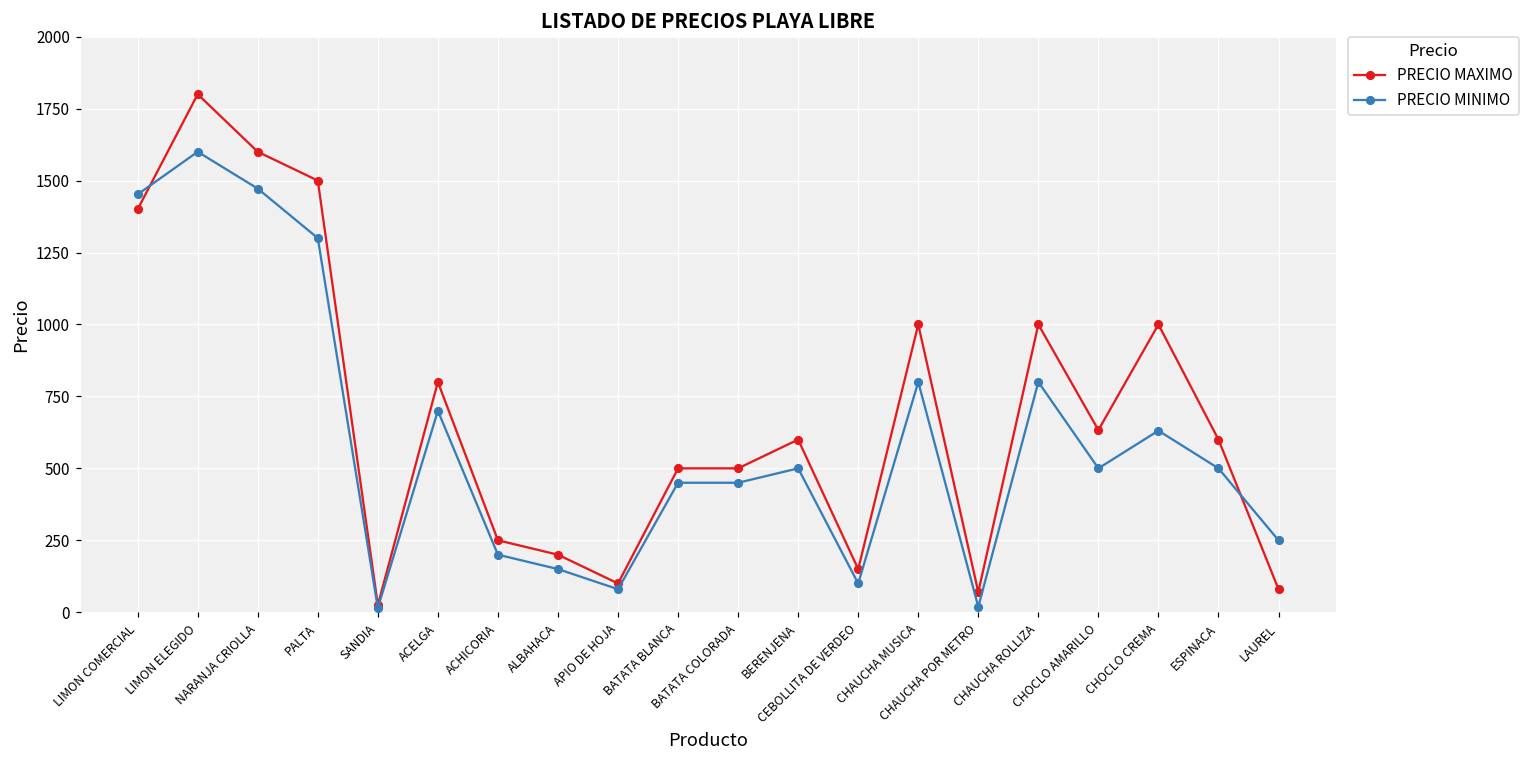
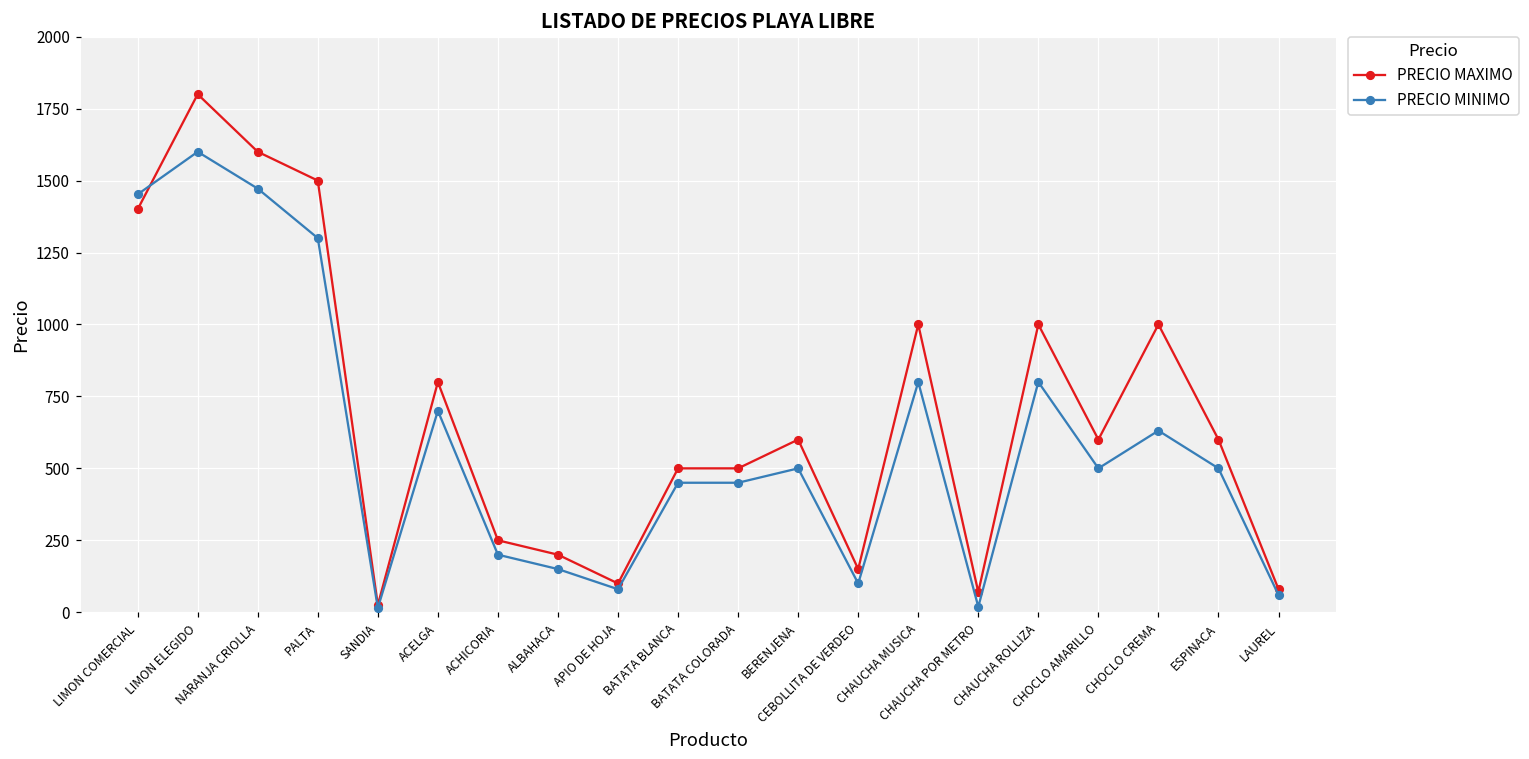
PRECIO MAXIMO, CHOCLO AMARILLO: 630 -> 600
PRECIO MINIMO, LAUREL: 250 -> 60
